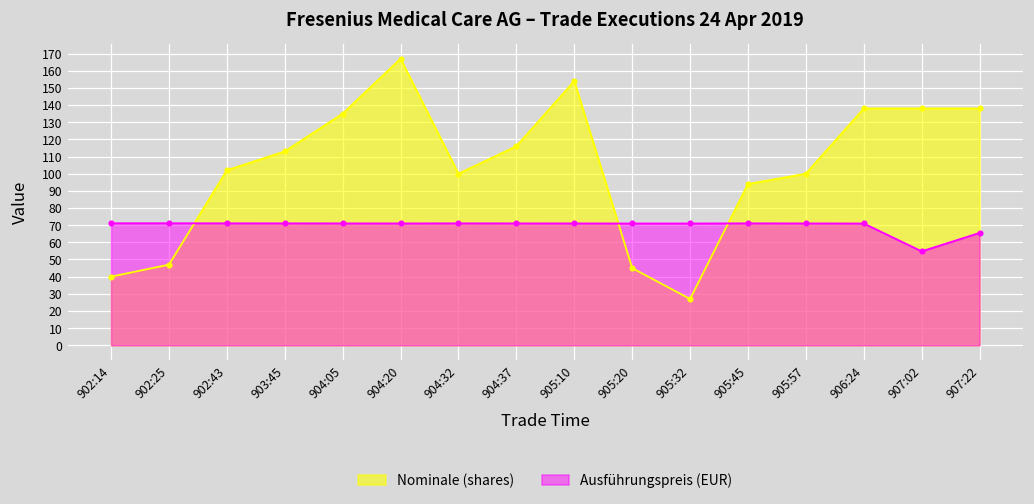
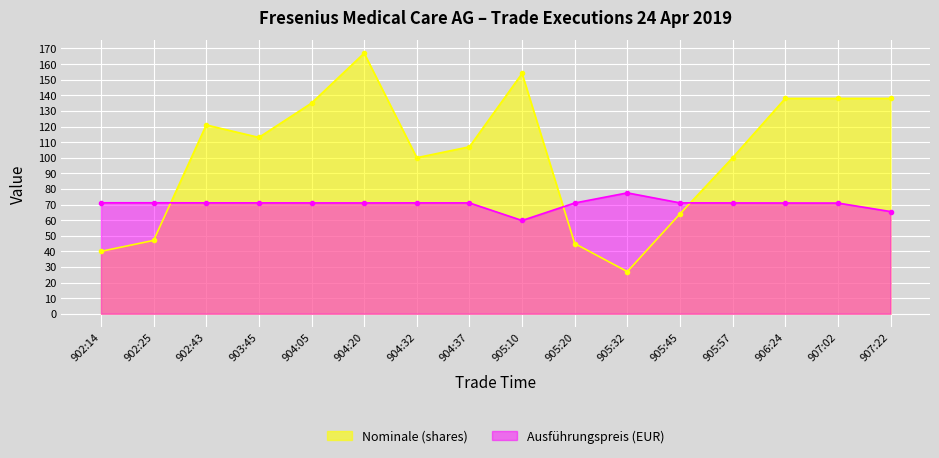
Nominale (shares), 902:43: 102 -> 121
Nominale (shares), 904:37: 116 -> 107
Ausführungspreis (EUR), 905:10: 71 -> 60
Ausführungspreis (EUR), 905:32: 71 -> 77
Nominale (shares), 905:45: 94 -> 64
Ausführungspreis (EUR), 907:02: 55 -> 71
